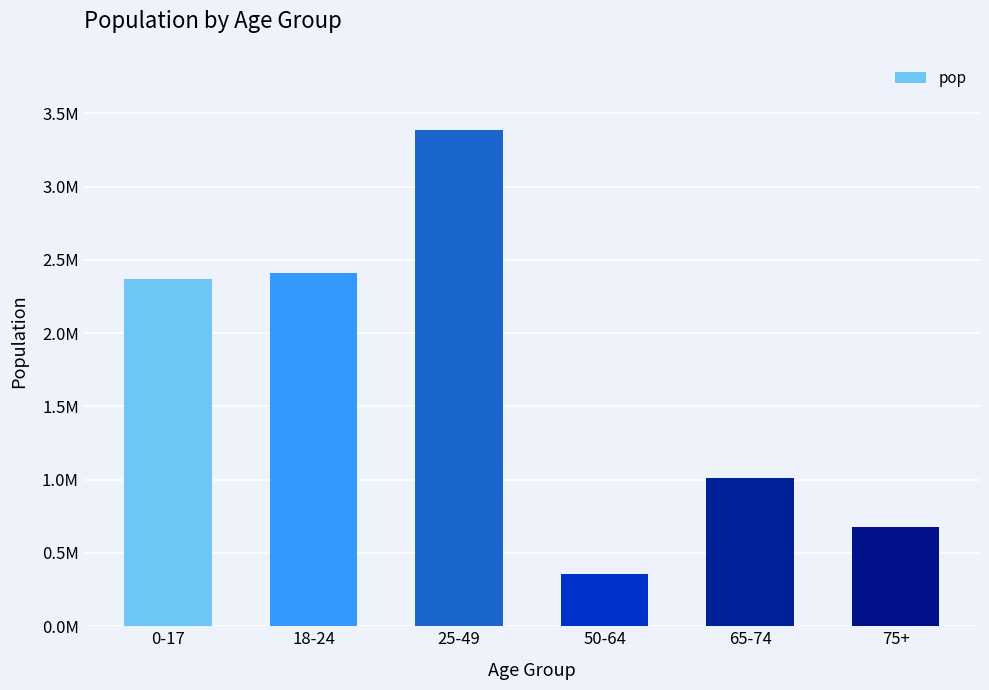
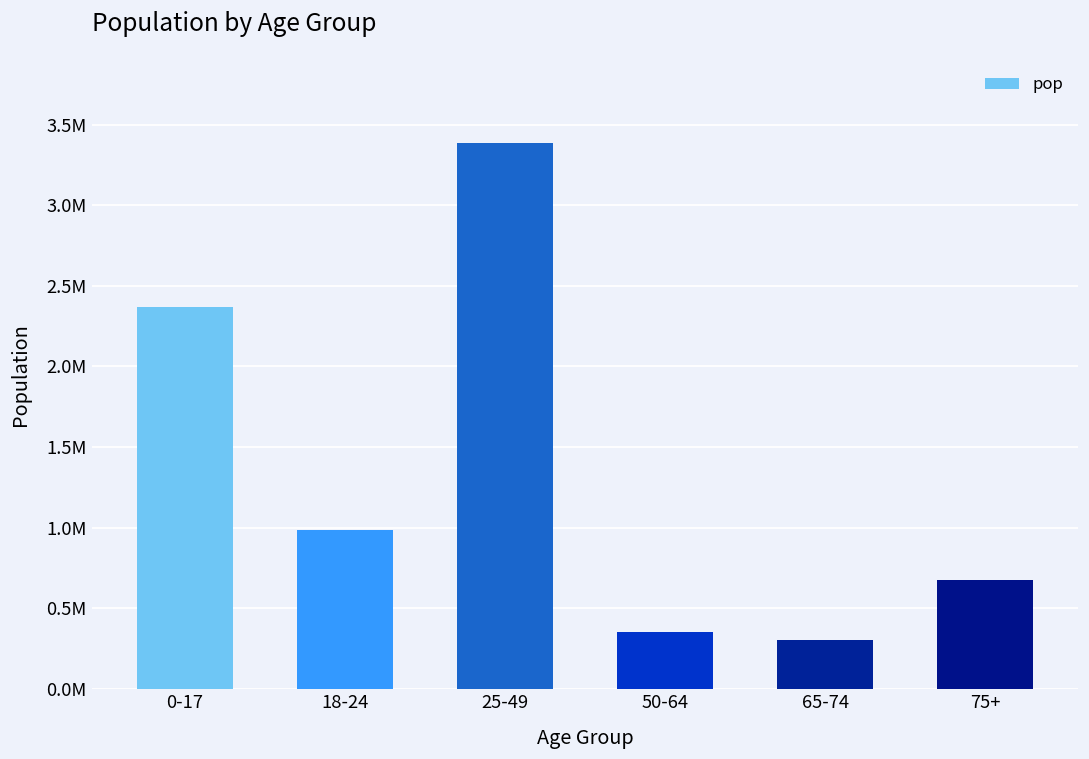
18-24: 2410000 -> 990000
65-74: 1010000 -> 310000
